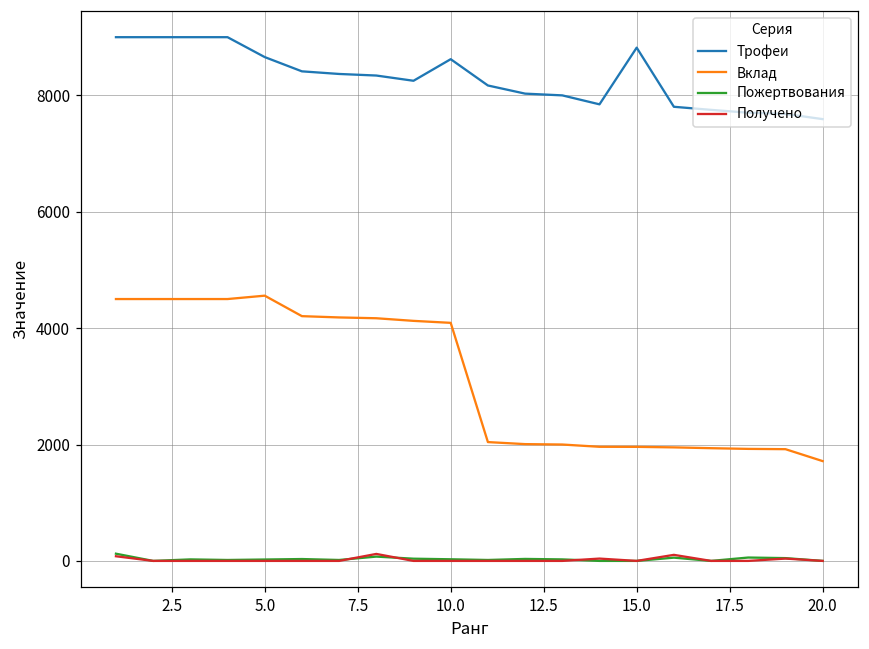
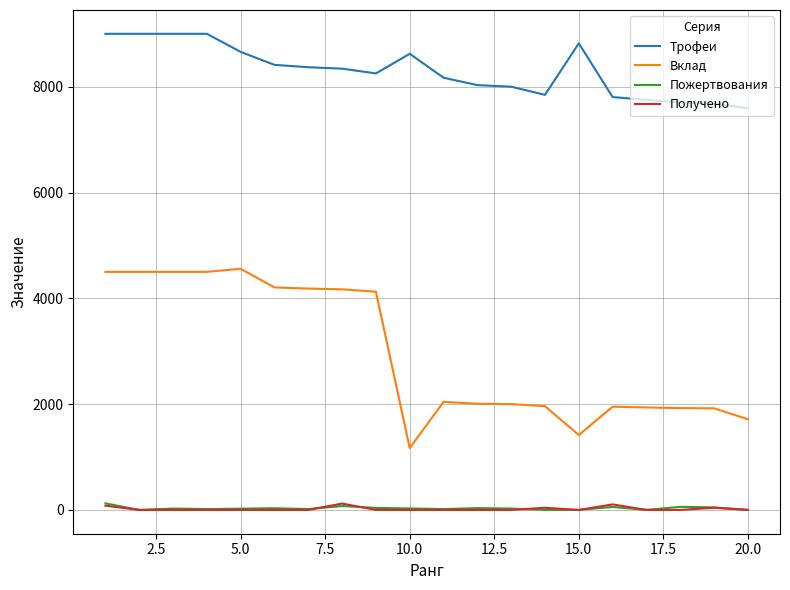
Вклад, 10.0: 4100 -> 1200
Вклад, 15.0: 2000 -> 1400
